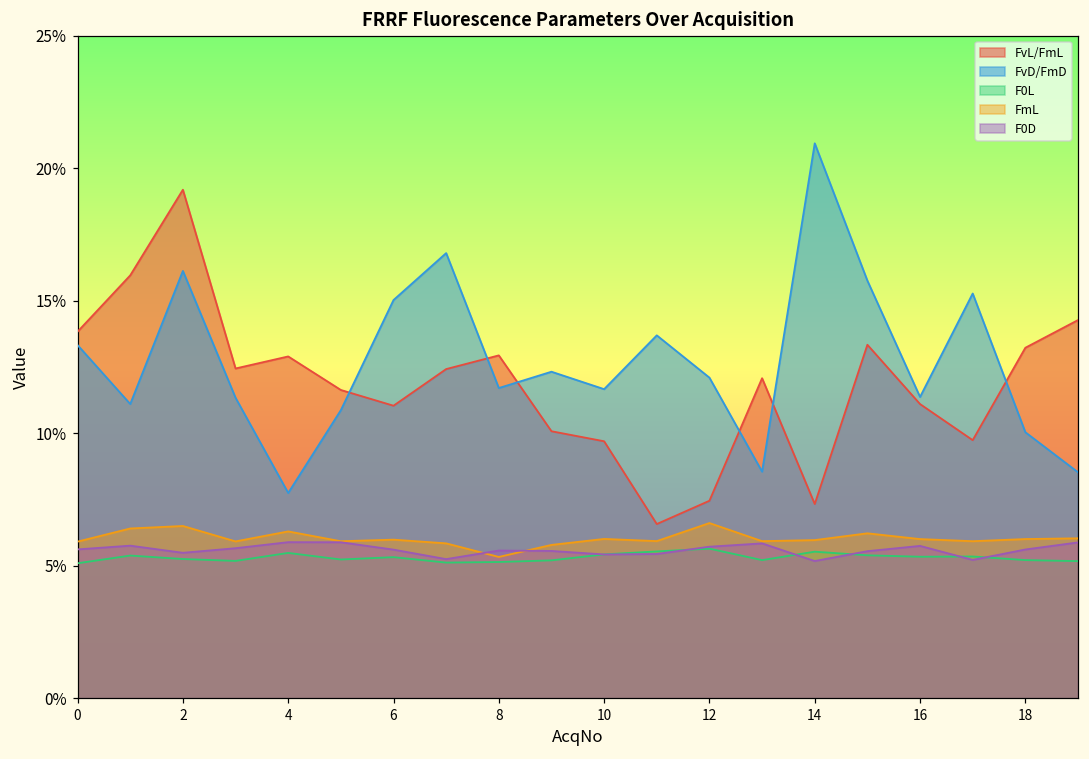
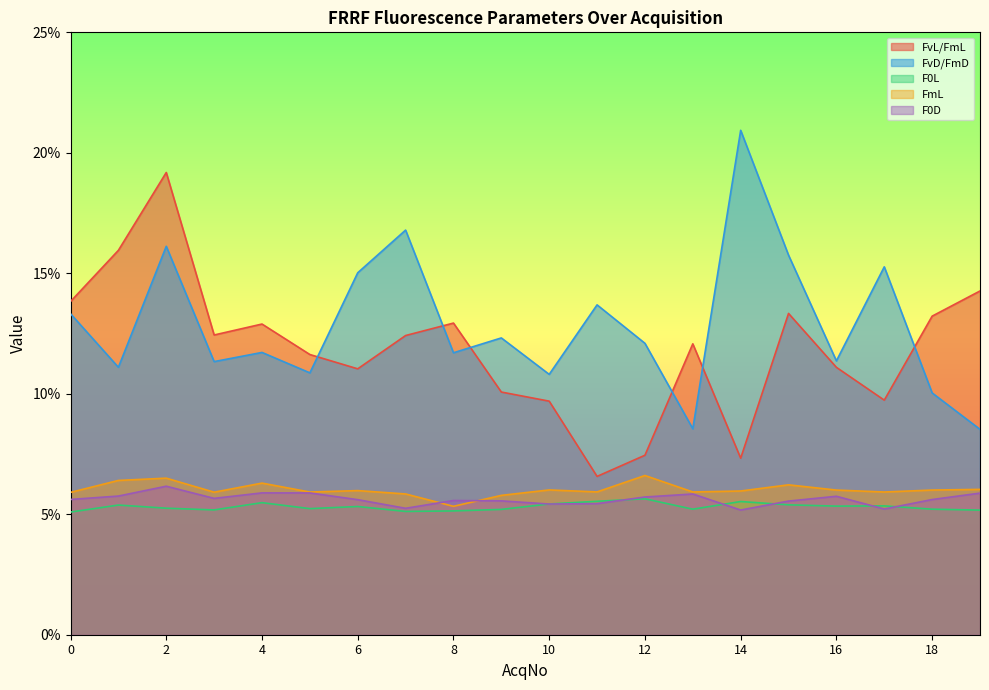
F0D, 2: 5.5% -> 6.2%
FvD/FmD, 4: 7.7% -> 11.7%
FvD/FmD, 10: 11.7% -> 10.8%
